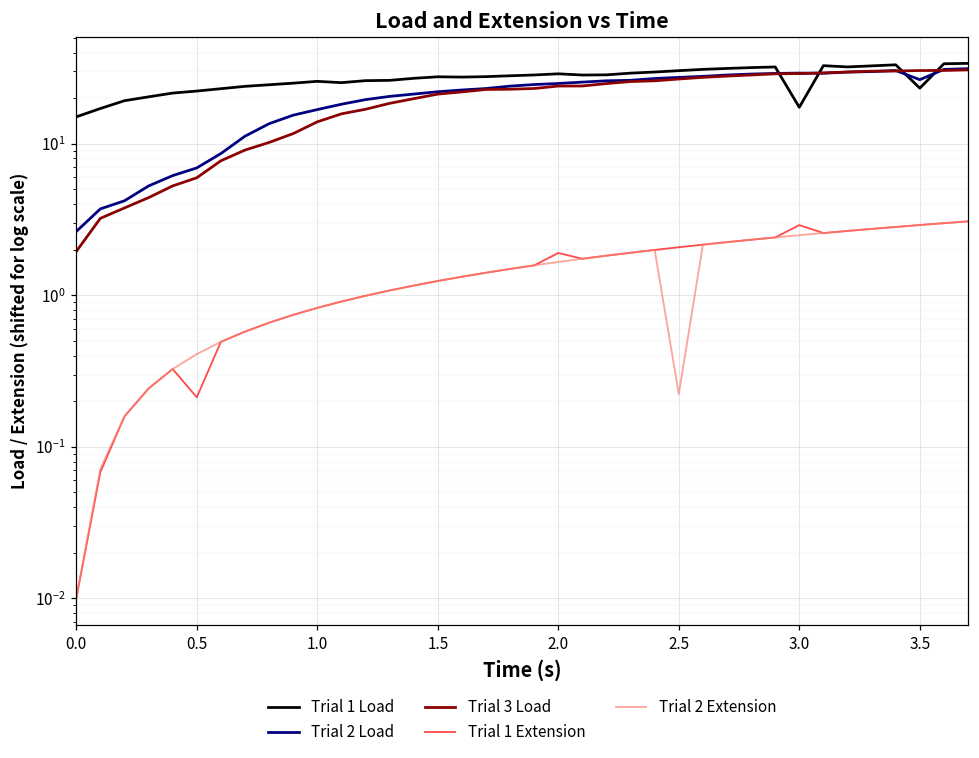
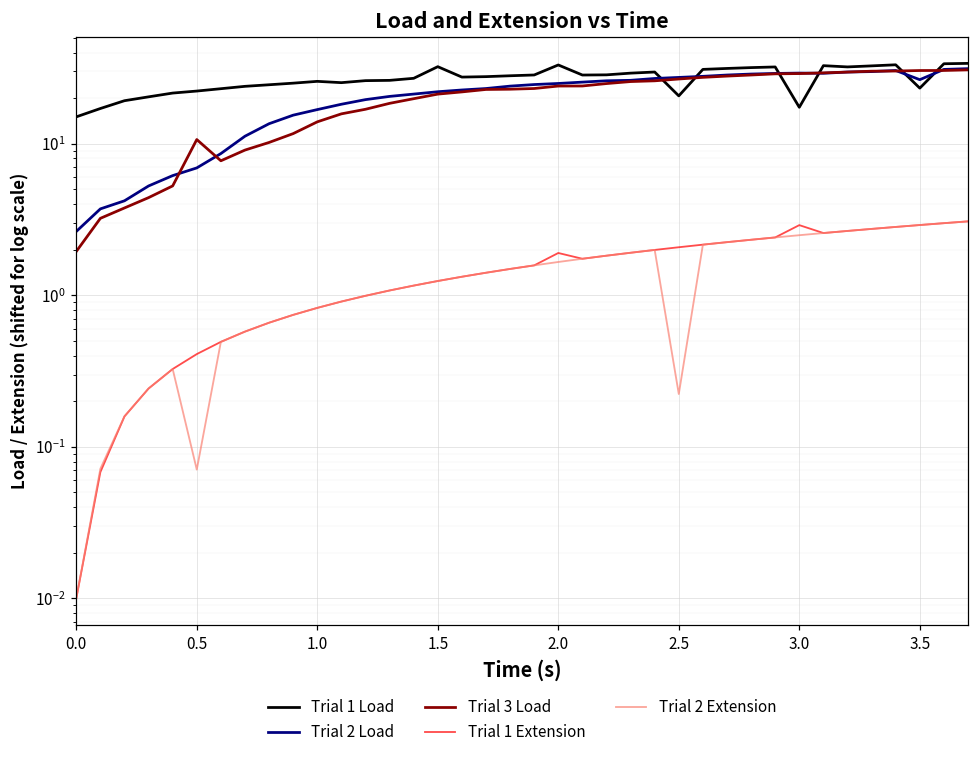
Trial 3 Load, 0.5: 6.0 -> 11
Trial 1 Extension, 0.5: 0.21 -> 0.41
Trial 2 Extension, 0.5: 0.41 -> 0.07
Trial 1 Load, 1.5: 28 -> 32
Trial 1 Load, 2.0: 29 -> 33
Trial 1 Load, 2.5: 30 -> 21
